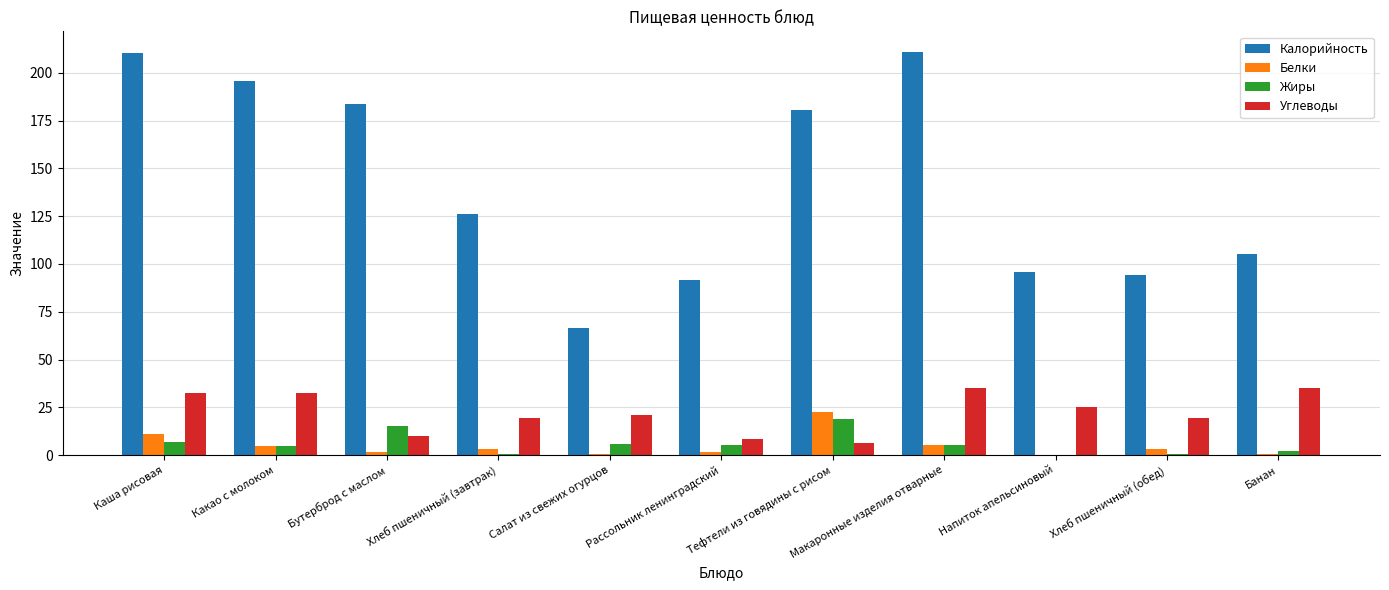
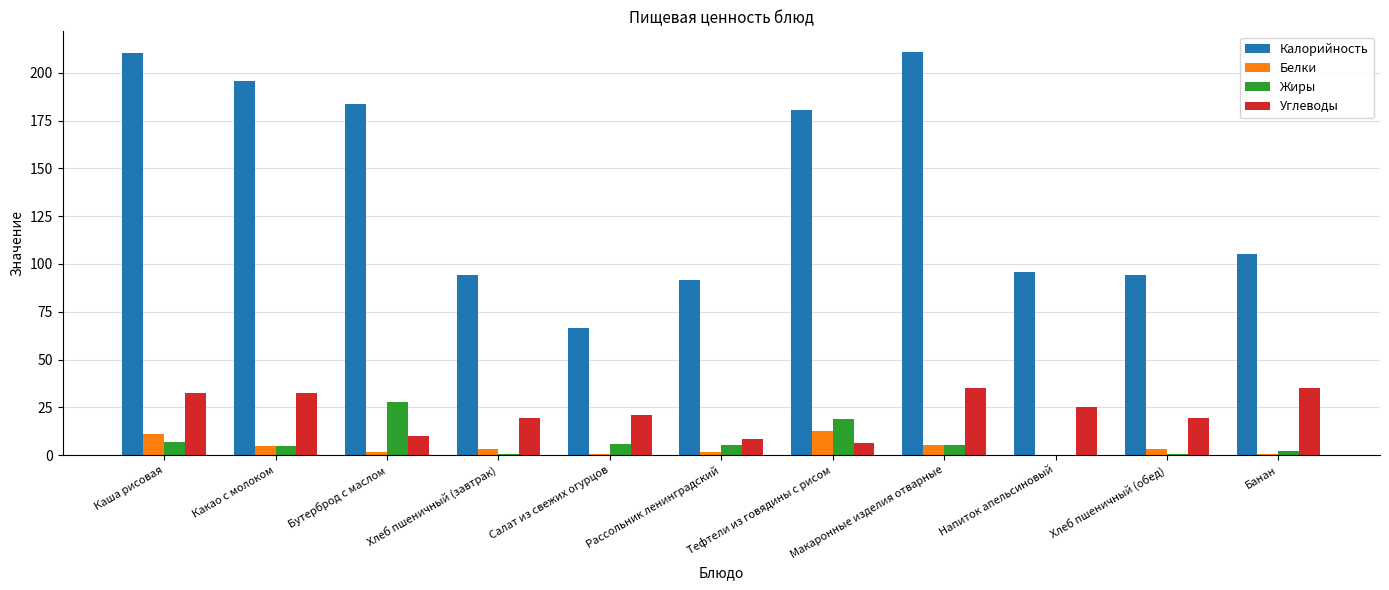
Жиры, Бутерброд с маслом: 15 -> 28
Калорийность, Хлеб пшеничный (завтрак): 126 -> 94
Белки, Тефтели из говядины с рисом: 23 -> 13
